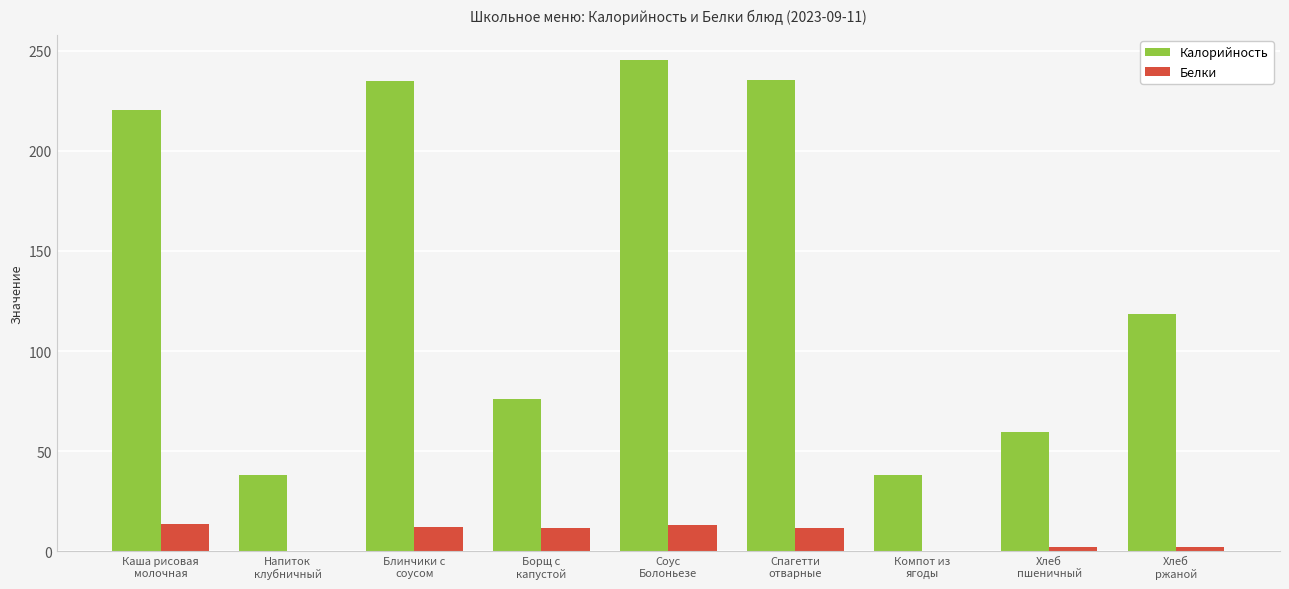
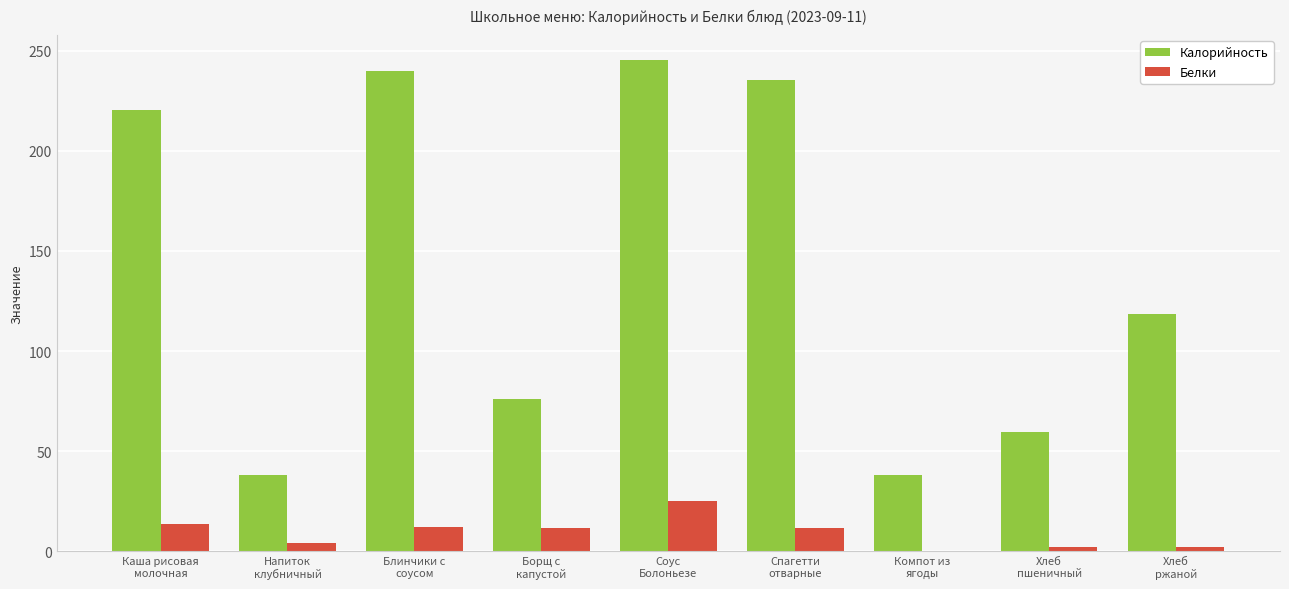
Белки, Напиток клубничный: 0 -> 4
Калорийность, Блинчики с соусом: 235 -> 240
Белки, Соус Болоньезе: 13 -> 25
